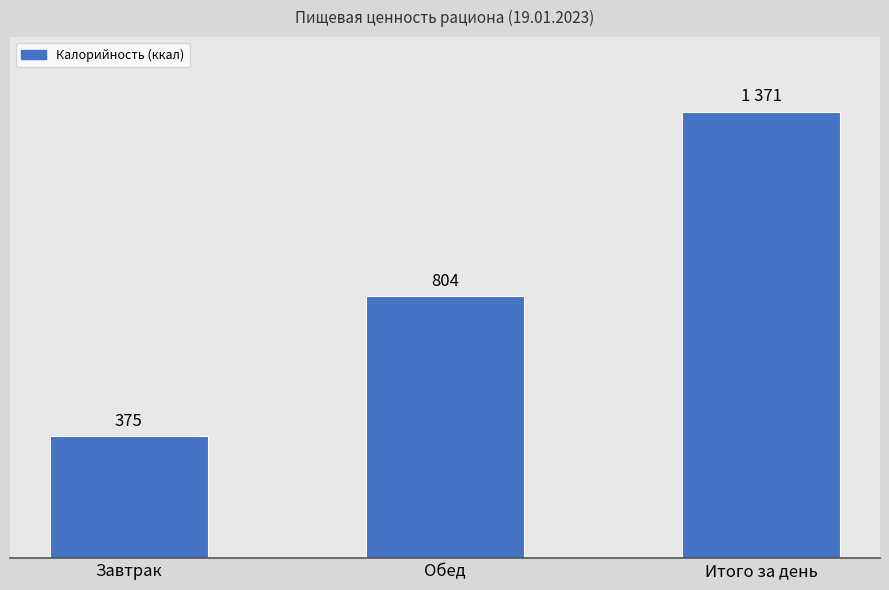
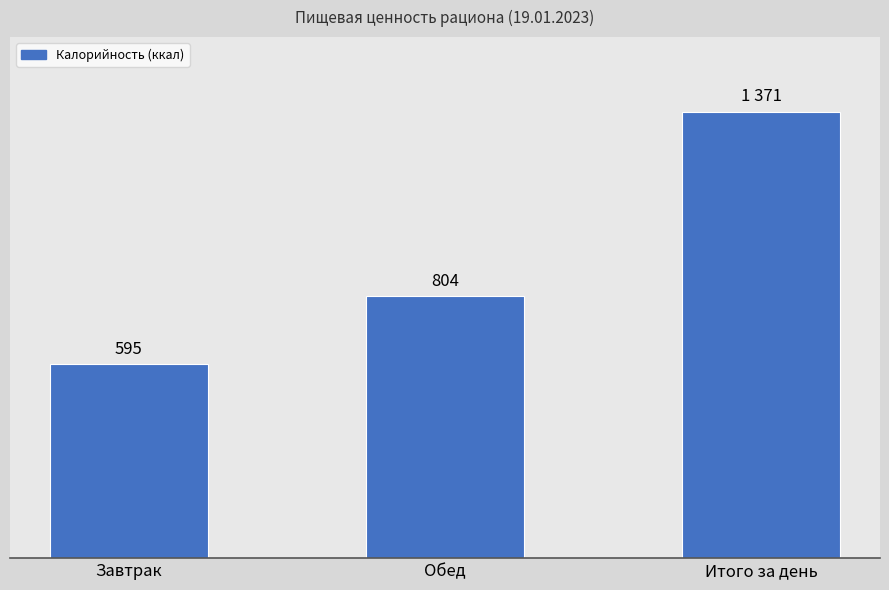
Завтрак: 375 -> 595
